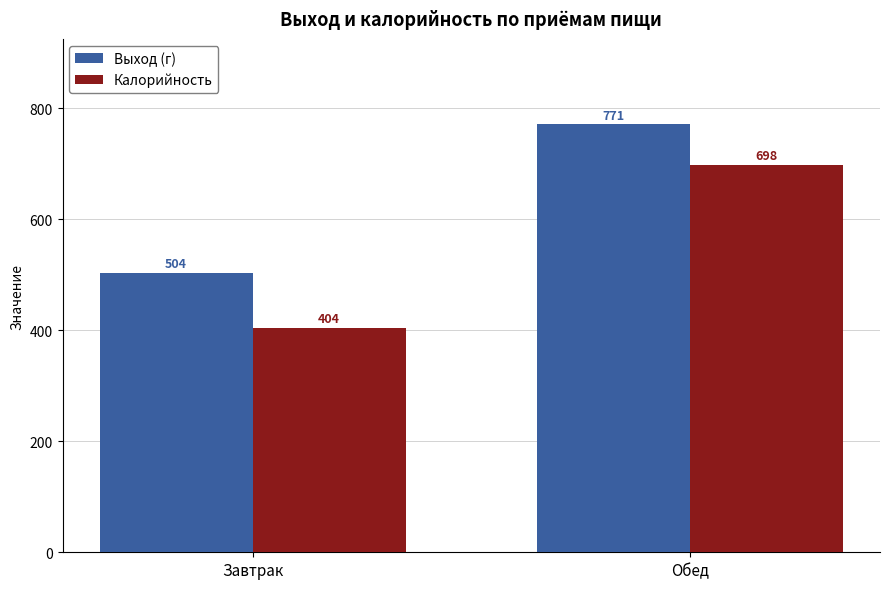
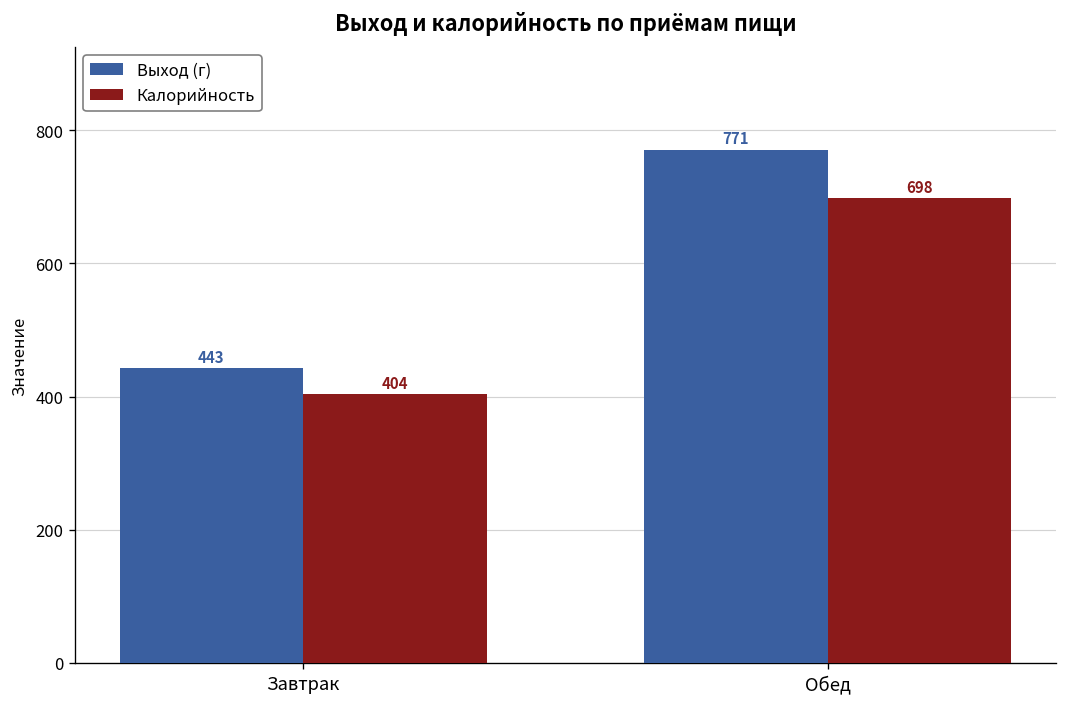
Выход (г), Завтрак: 504 -> 443
